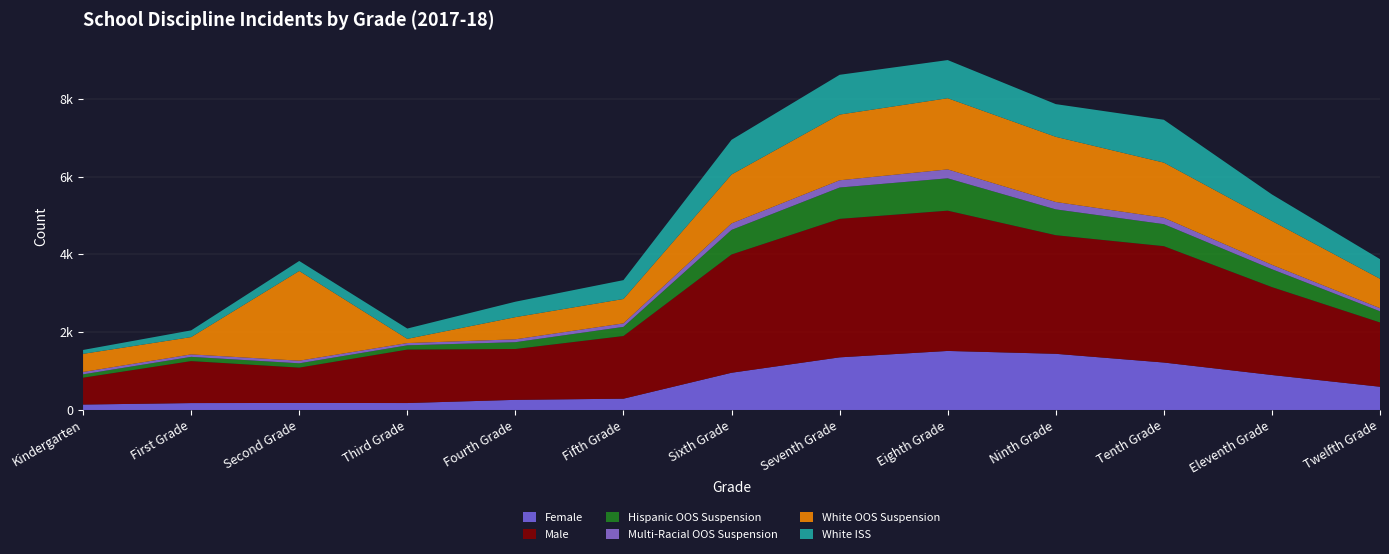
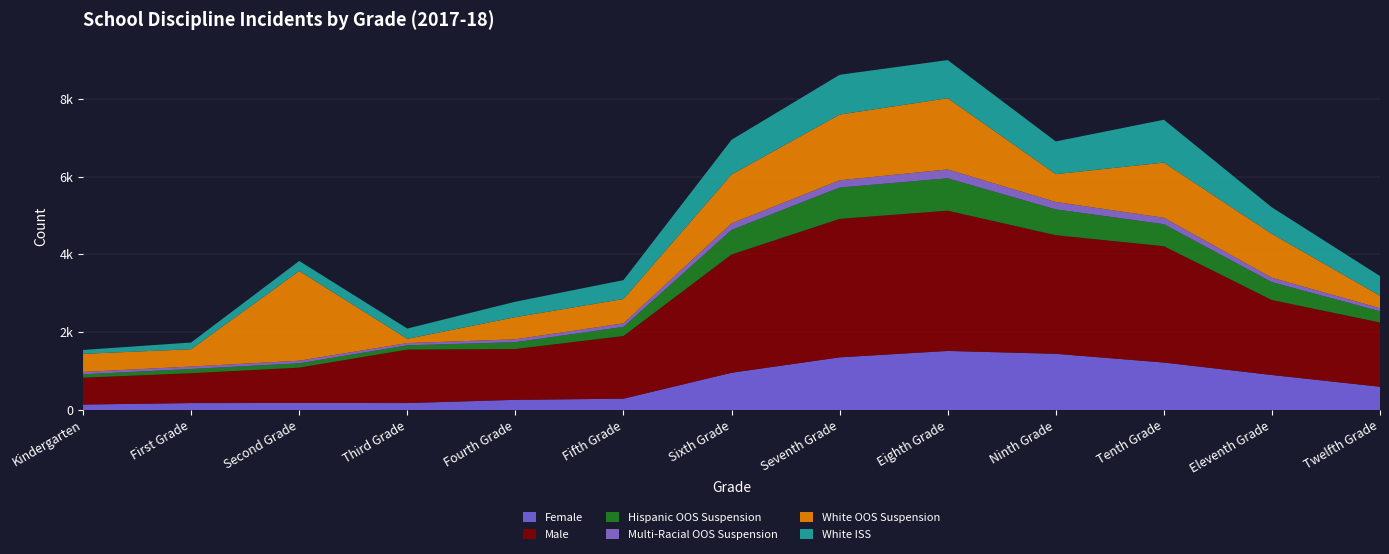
Male, First Grade: 1100 -> 800
White OOS Suspension, Ninth Grade: 1700 -> 700
Male, Eleventh Grade: 2300 -> 1900
White OOS Suspension, Twelfth Grade: 800 -> 300
